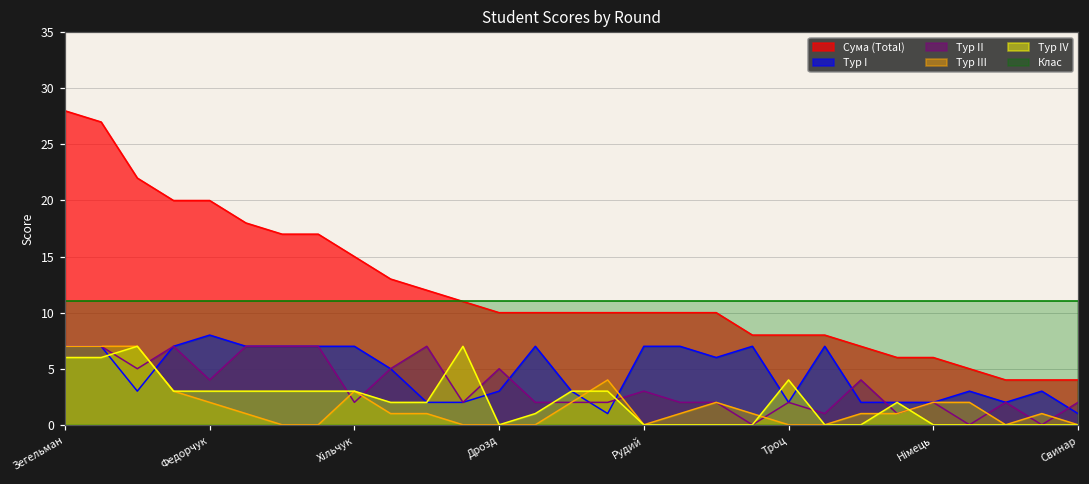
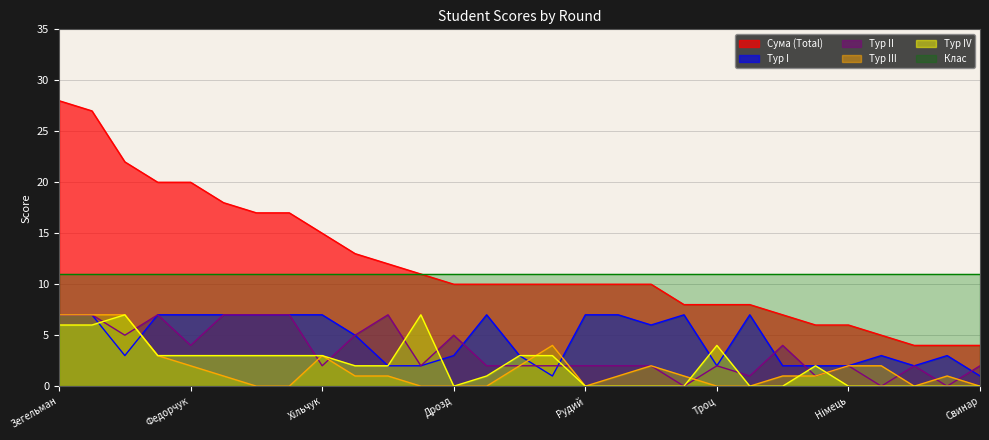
Тур I, Федорчук: 8 -> 7
Тур II, Рудий: 3 -> 2
